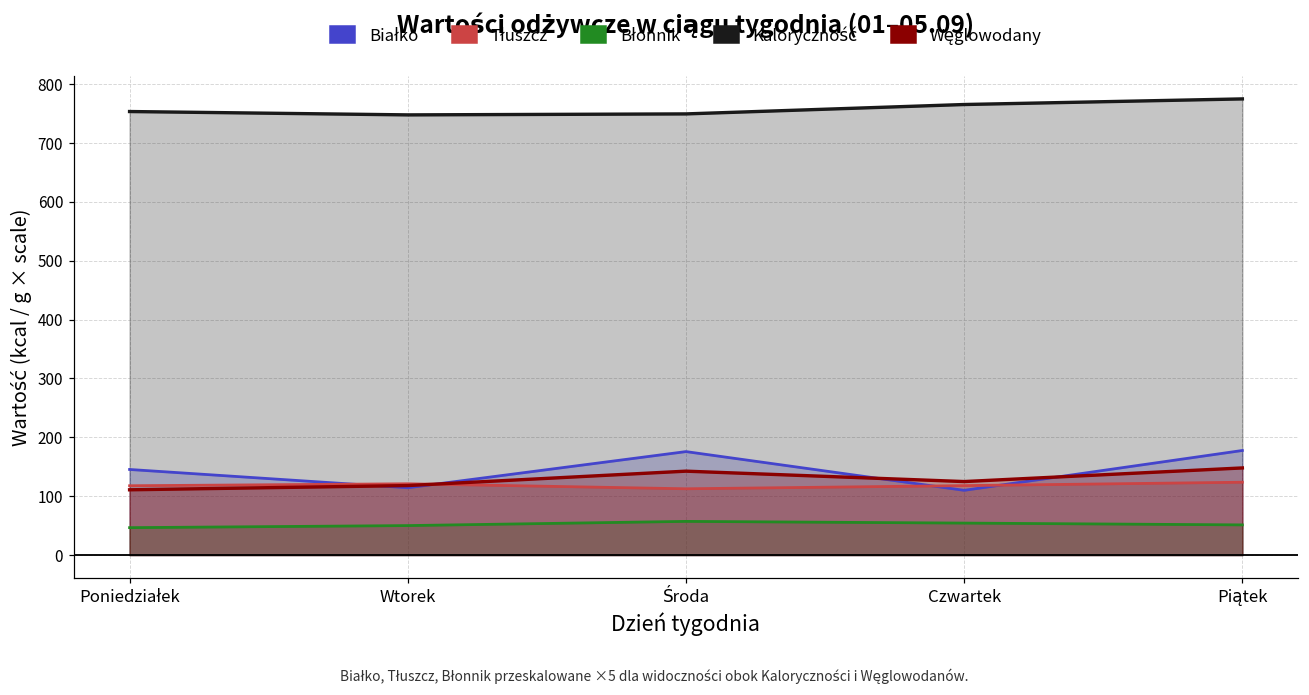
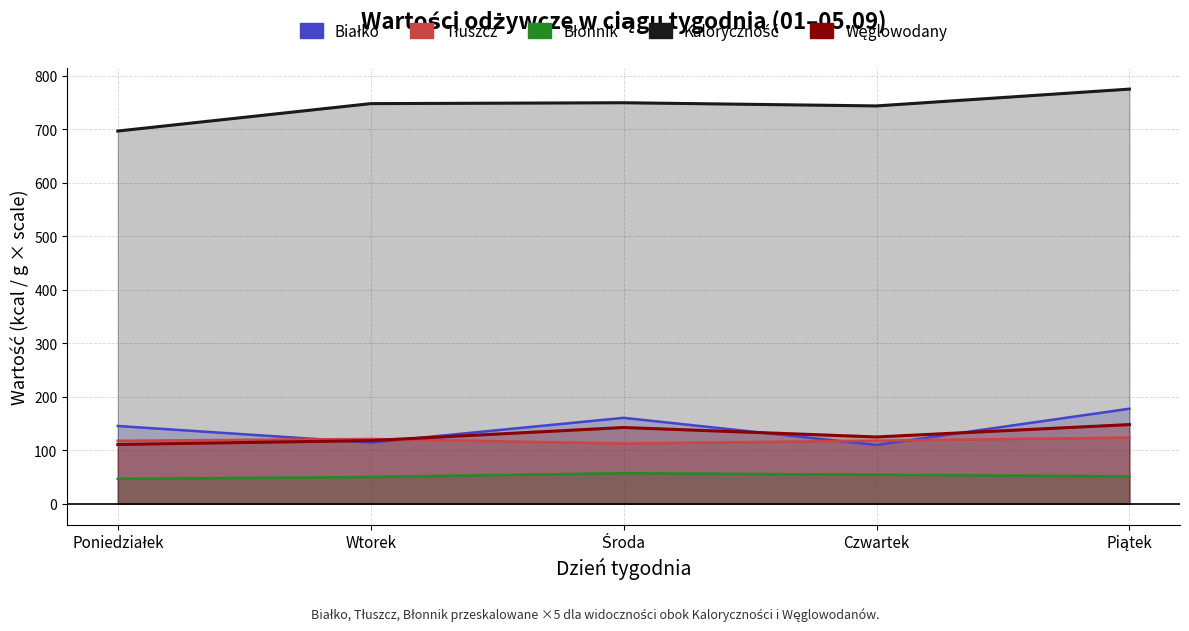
Kaloryczność, Poniedziałek: 750 -> 700
Białko, Środa: 180 -> 160
Kaloryczność, Czwartek: 770 -> 740
